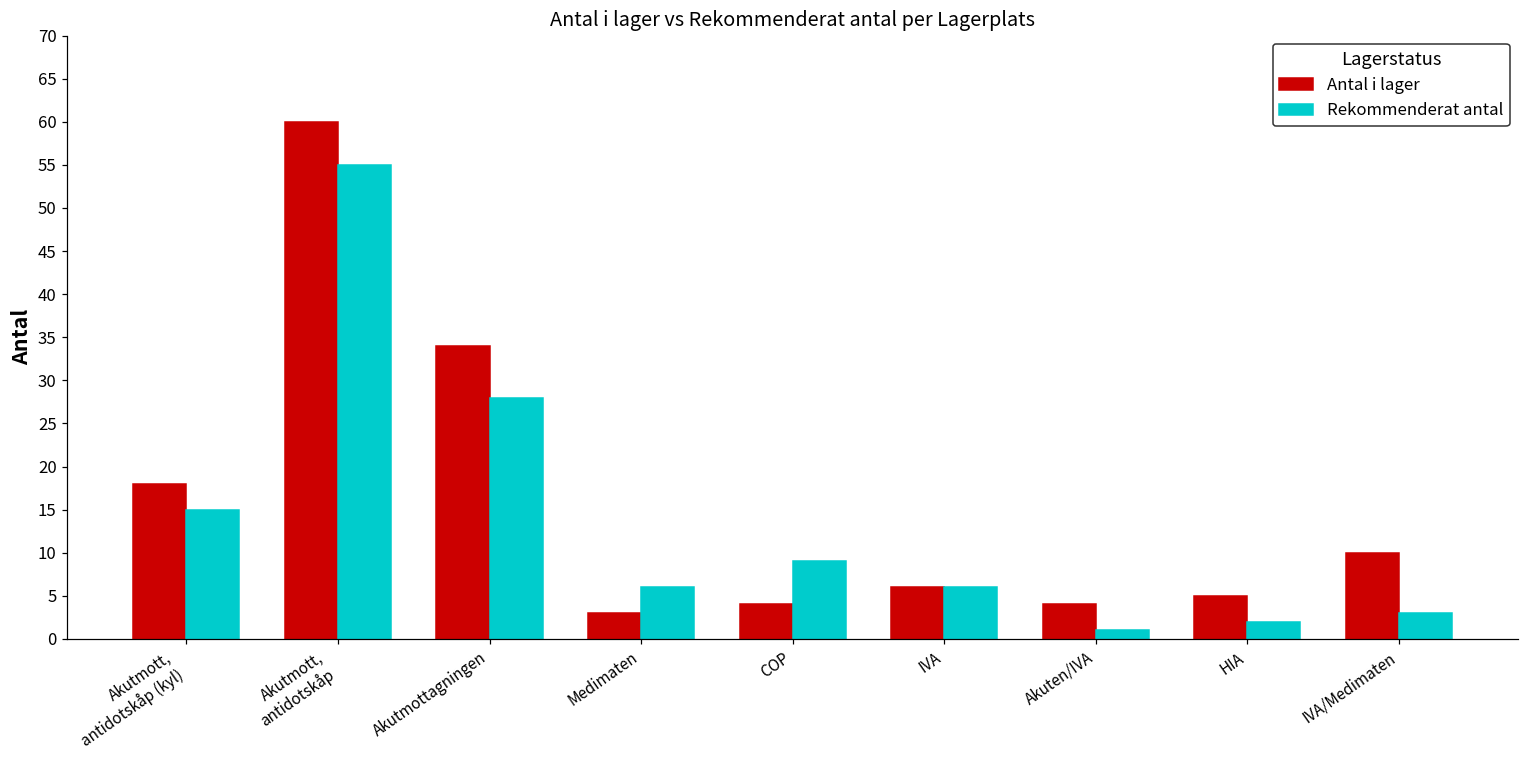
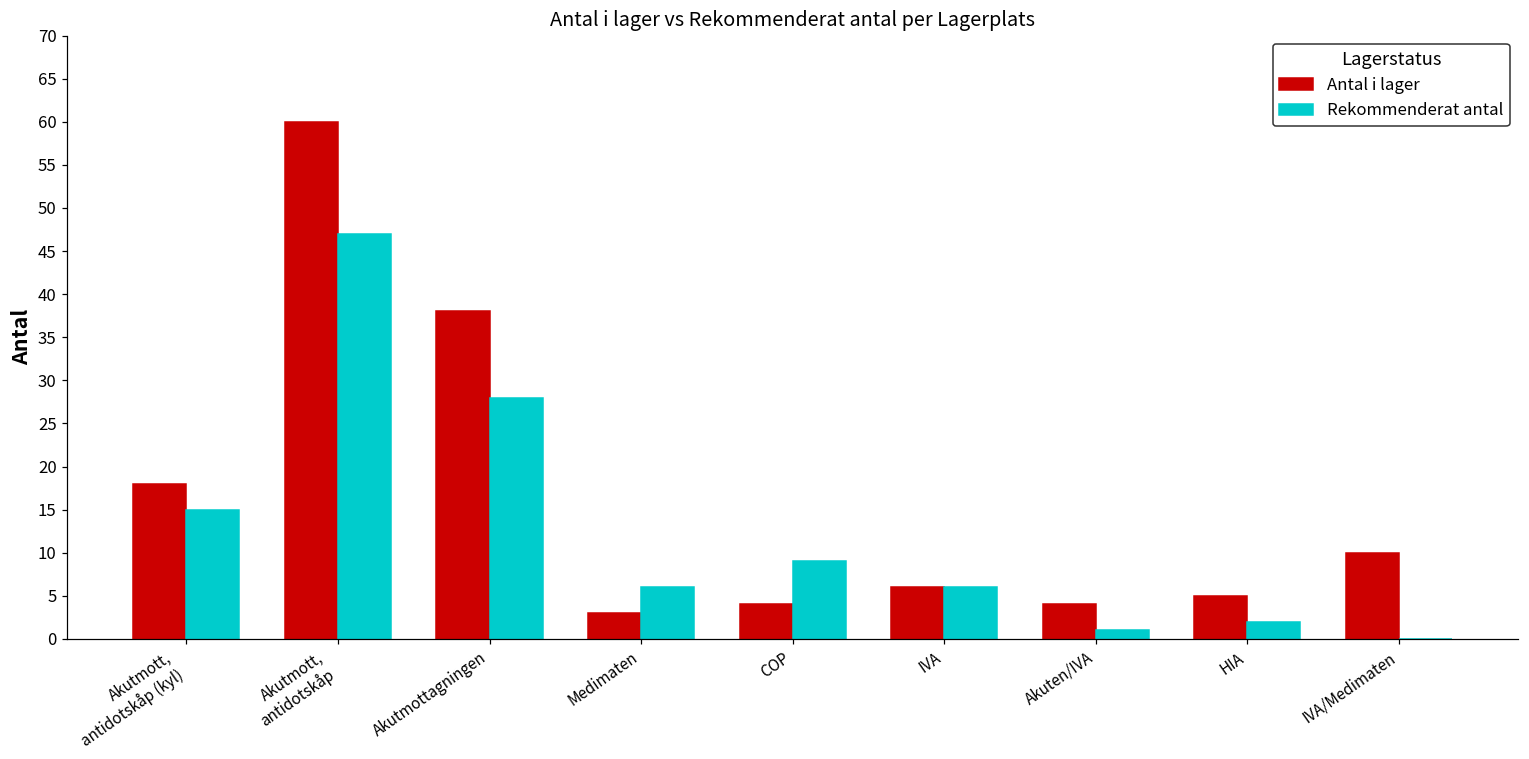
Rekommenderat antal, Akutmott, antidotskåp: 55 -> 47
Antal i lager, Akutmottagningen: 34 -> 38
Rekommenderat antal, IVA/Medimaten: 3 -> 0
